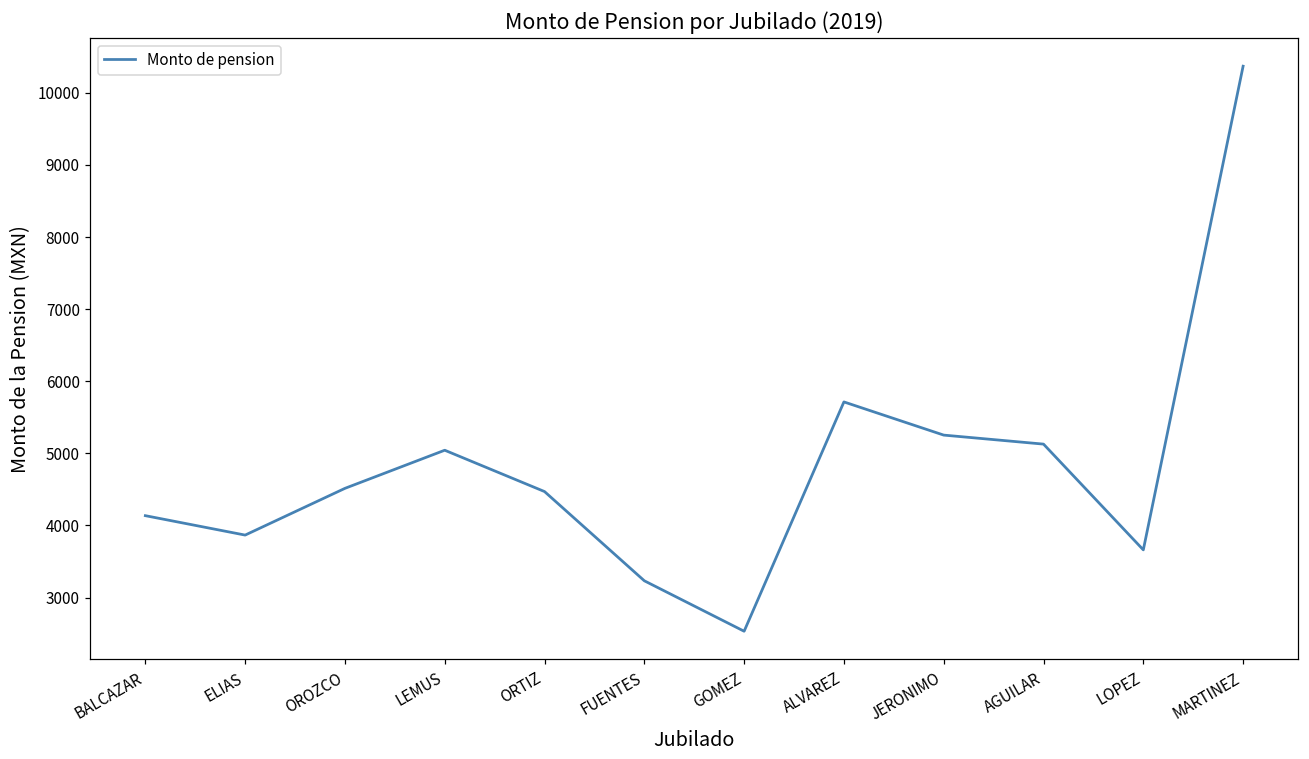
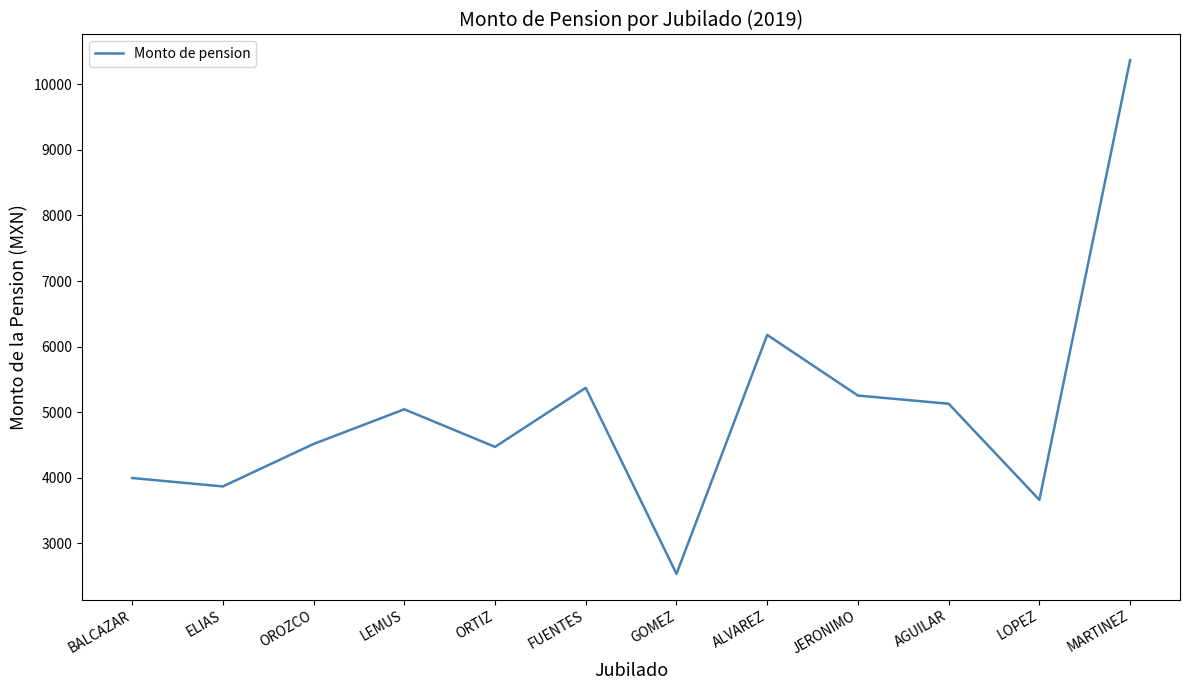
BALCAZAR: 4100 -> 4000
FUENTES: 3200 -> 5400
ALVAREZ: 5700 -> 6200
